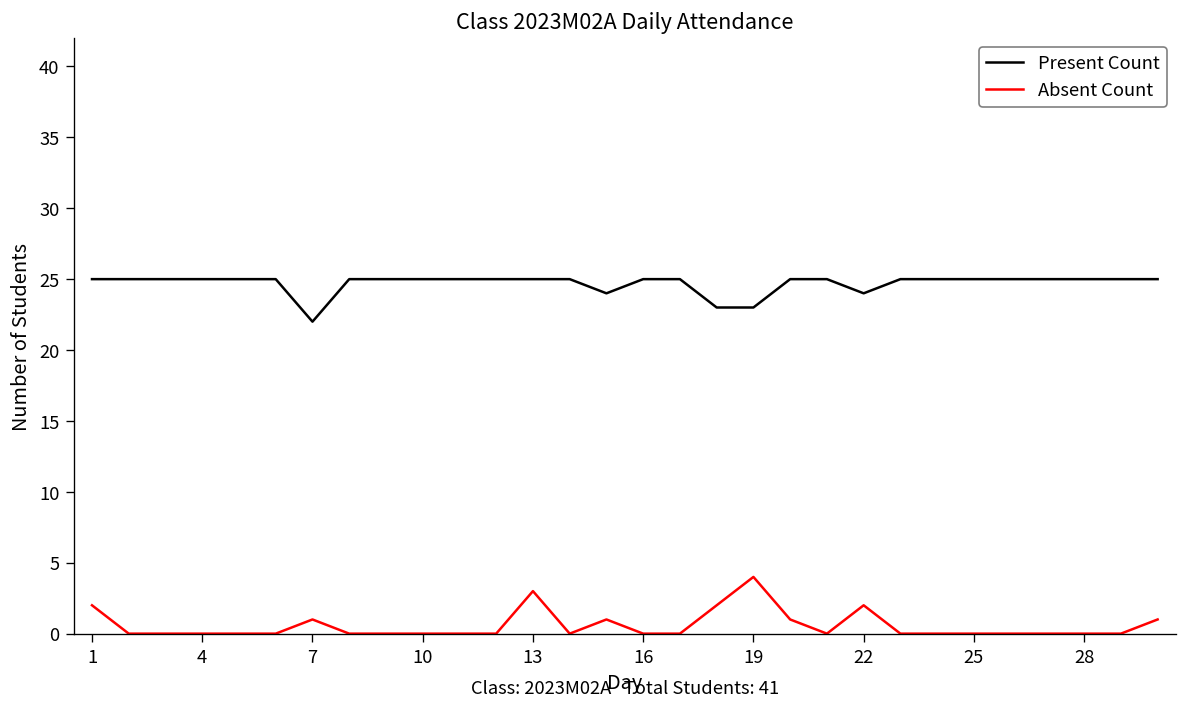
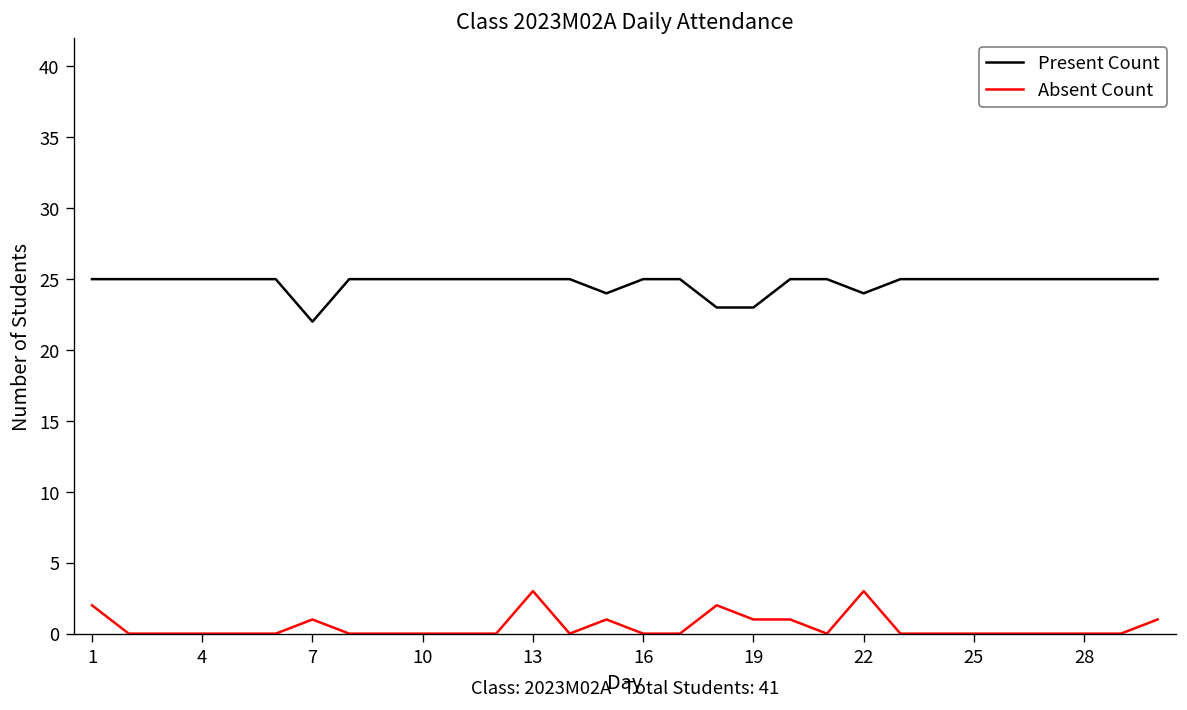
Absent Count, 19: 4 -> 1
Absent Count, 22: 2 -> 3
